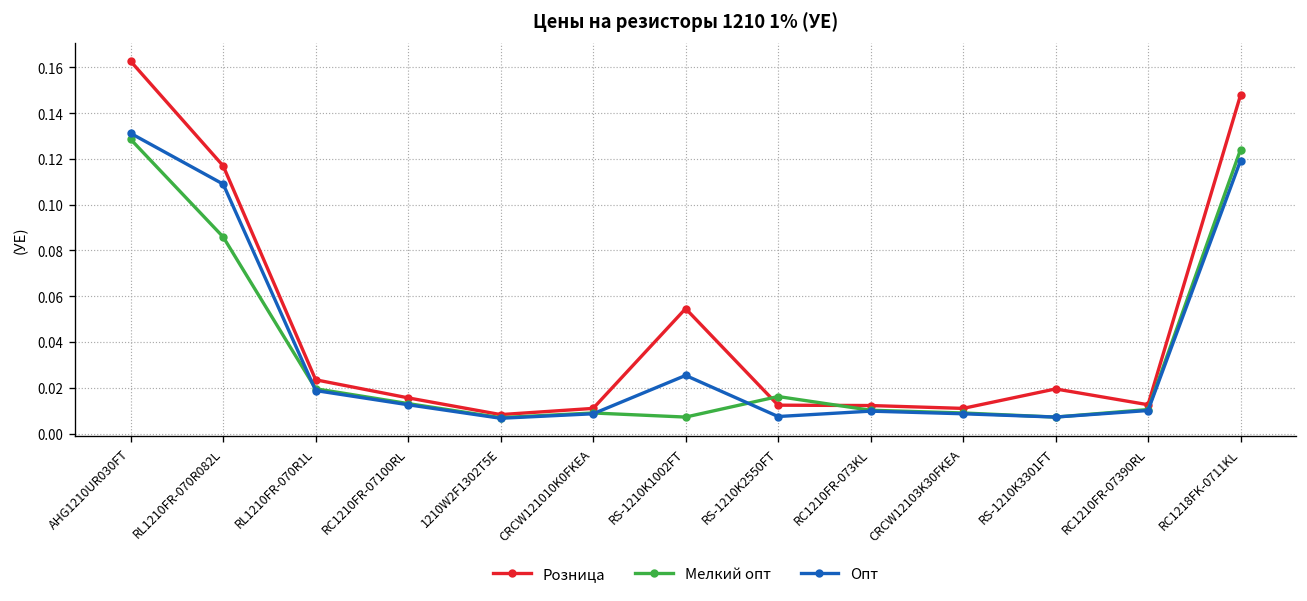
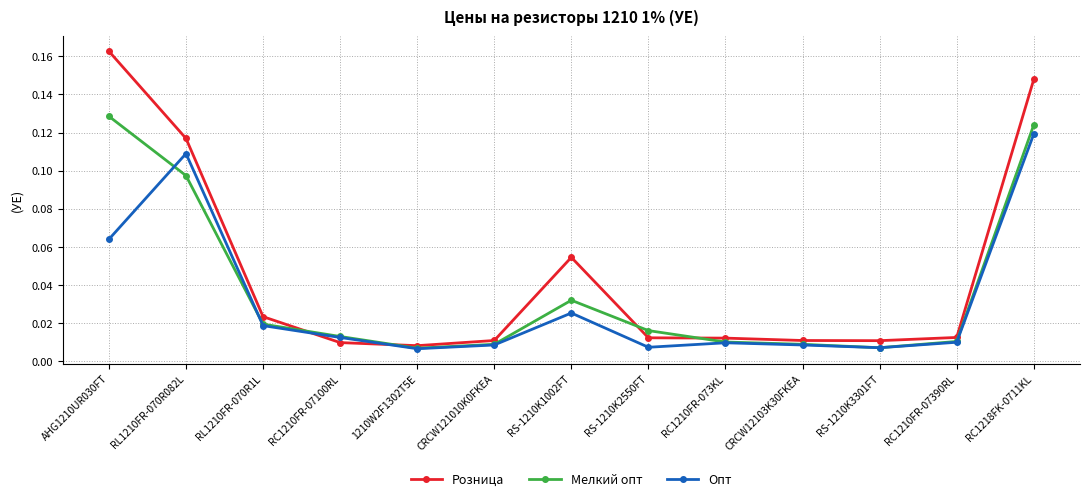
Опт, AHG1210UR030FT: 0.131 -> 0.064
Мелкий опт, RL1210FR-070R082L: 0.086 -> 0.097
Розница, RC1210FR-07100RL: 0.016 -> 0.010
Мелкий опт, RS-1210K1002FT: 0.007 -> 0.032
Розница, RS-1210K3301FT: 0.020 -> 0.011
